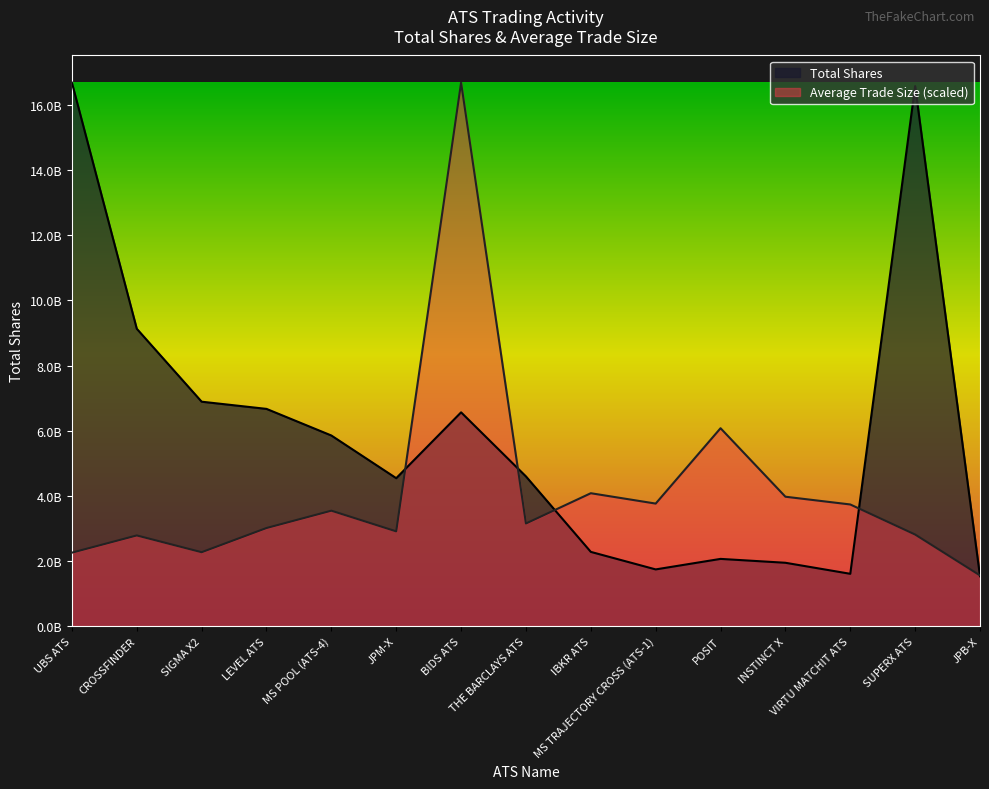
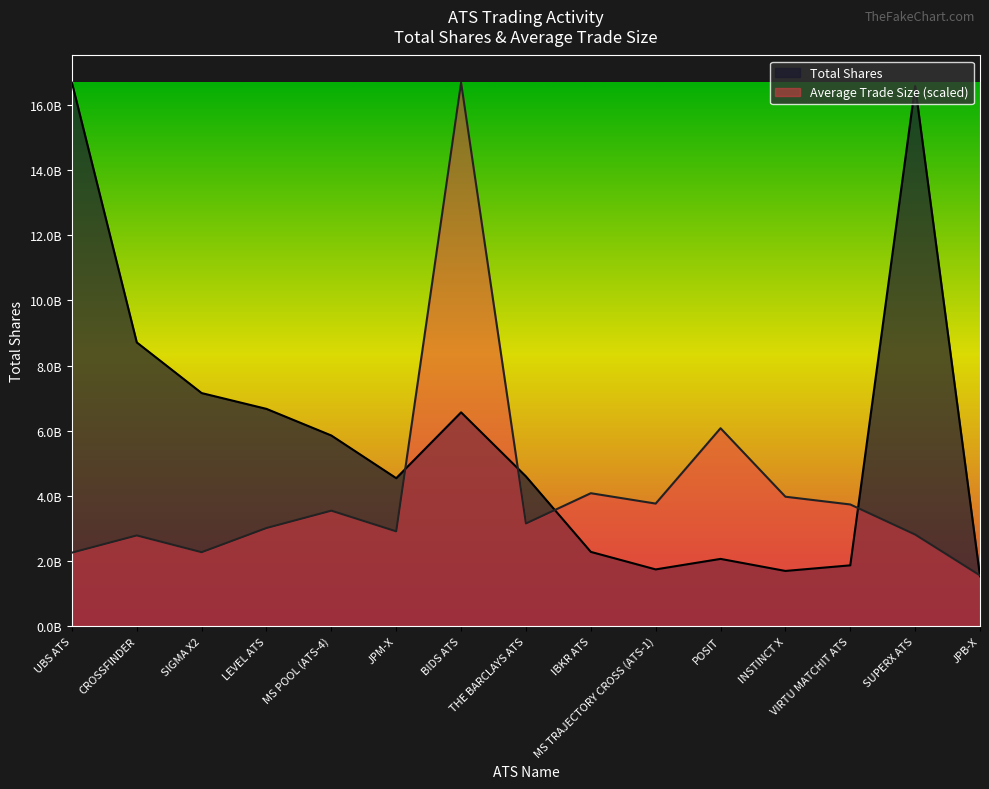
Total Shares, CROSSFINDER: 9100000000 -> 8700000000
Total Shares, SIGMA X2: 6900000000 -> 7200000000
Total Shares, INSTINCT X: 1900000000 -> 1700000000
Total Shares, VIRTU MATCHIT ATS: 1600000000 -> 1900000000
